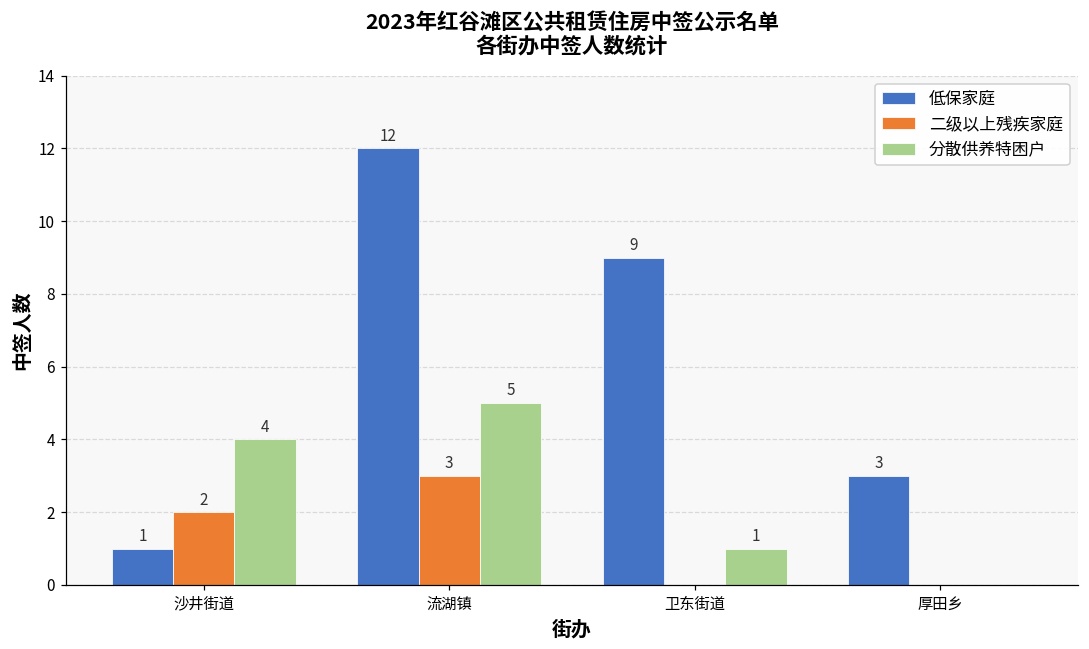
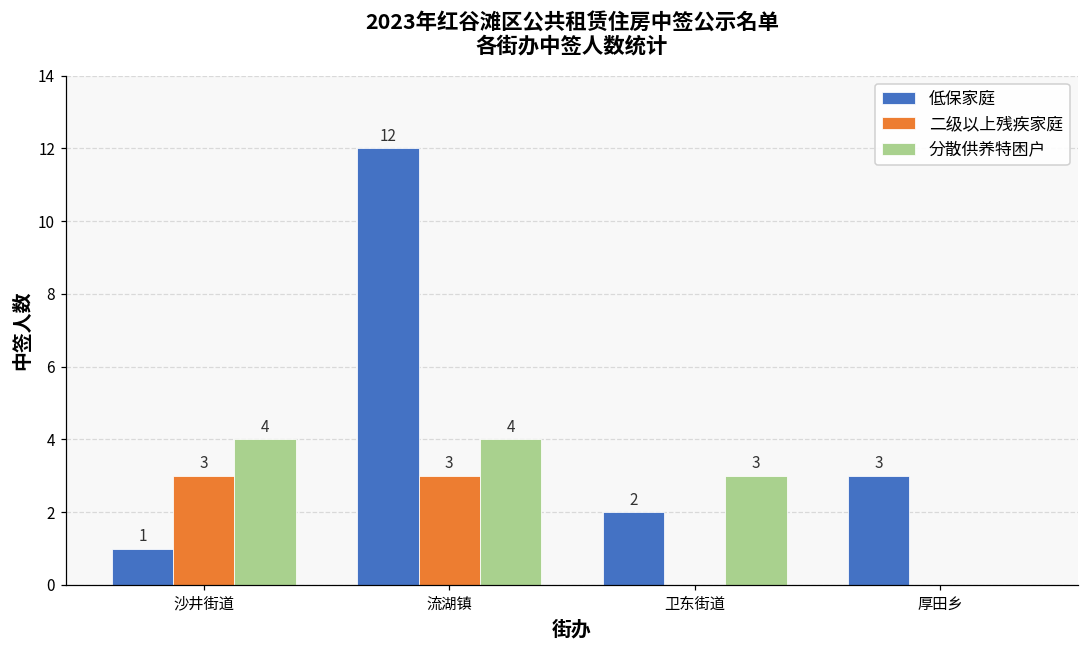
二级以上残疾家庭, 沙井街道: 2 -> 3
分散供养特困户, 流湖镇: 5 -> 4
低保家庭, 卫东街道: 9 -> 2
分散供养特困户, 卫东街道: 1 -> 3
